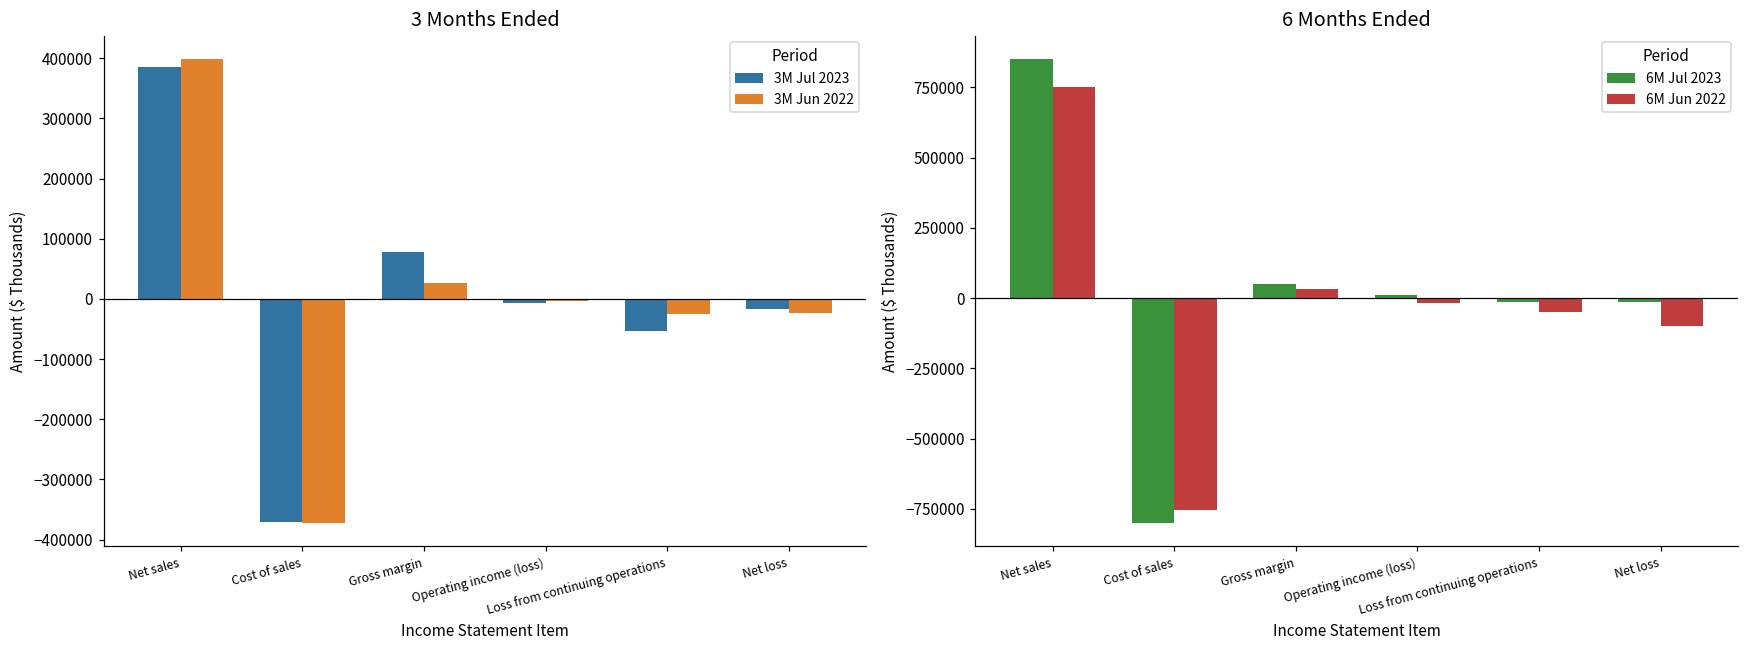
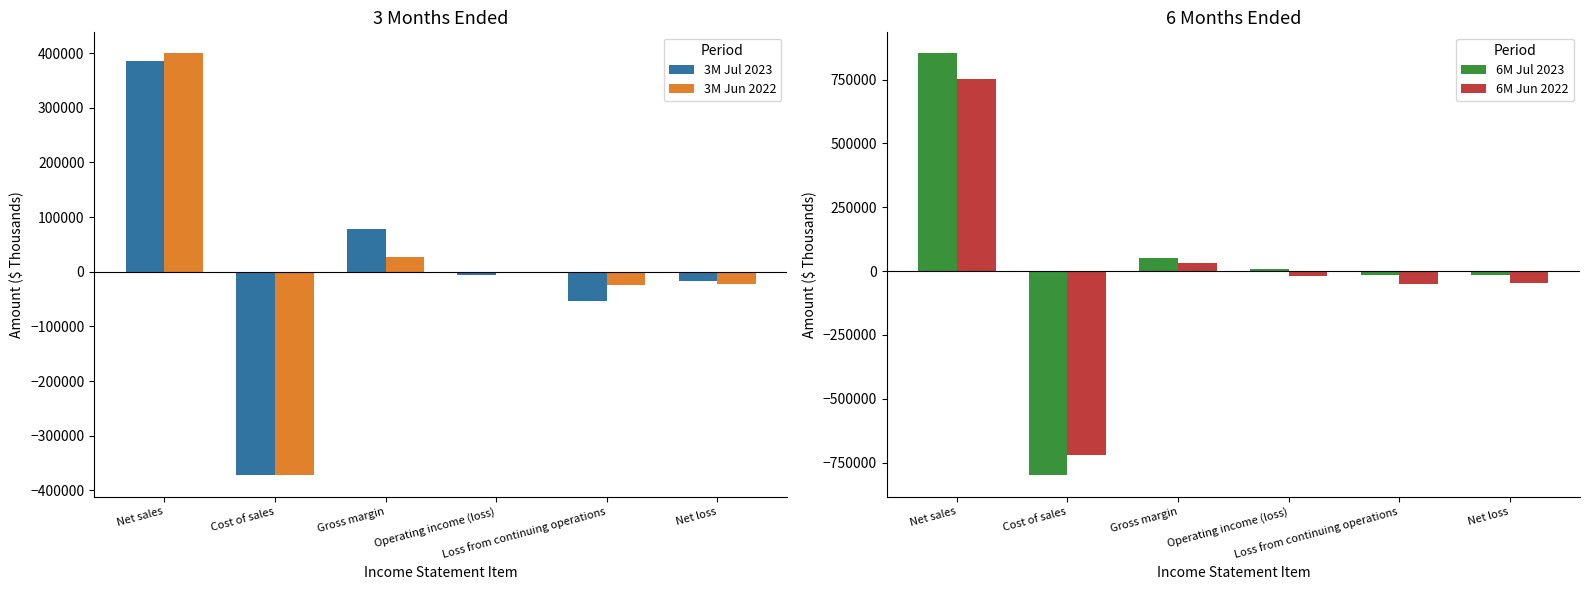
6 Months Ended, 6M Jun 2022, Cost of sales: -750000 -> -720000
6 Months Ended, 6M Jun 2022, Net loss: -100000 -> -50000
